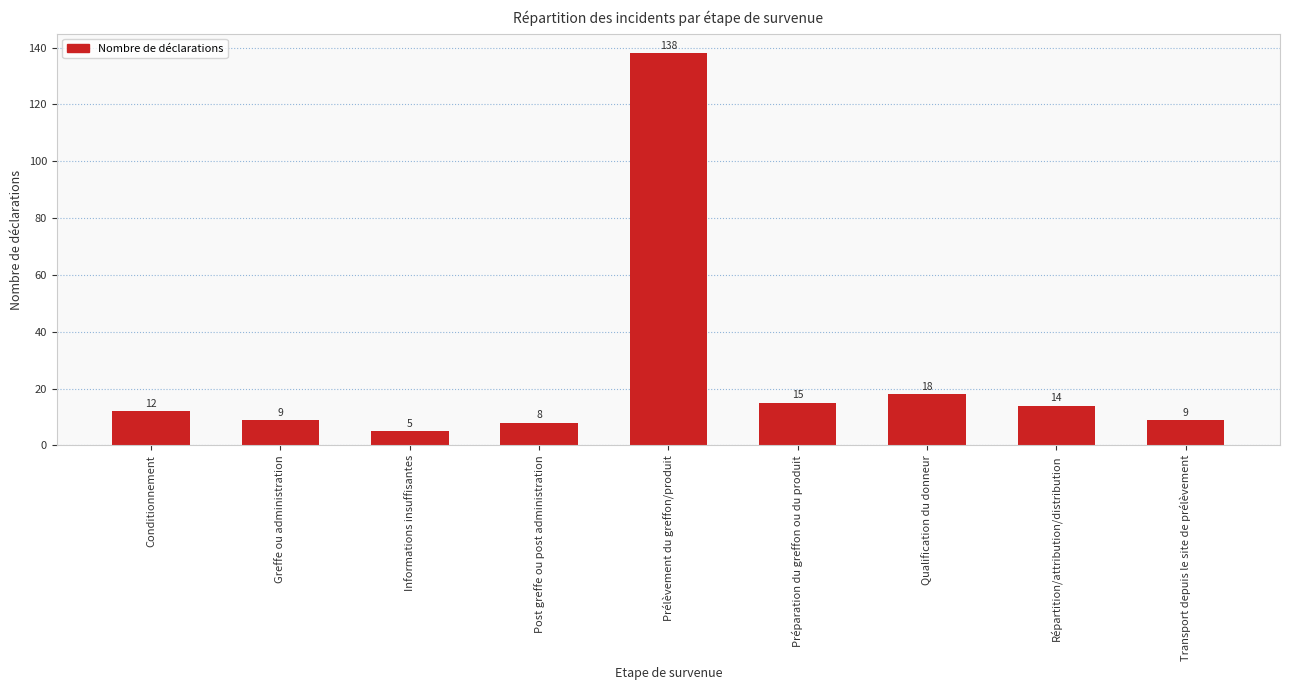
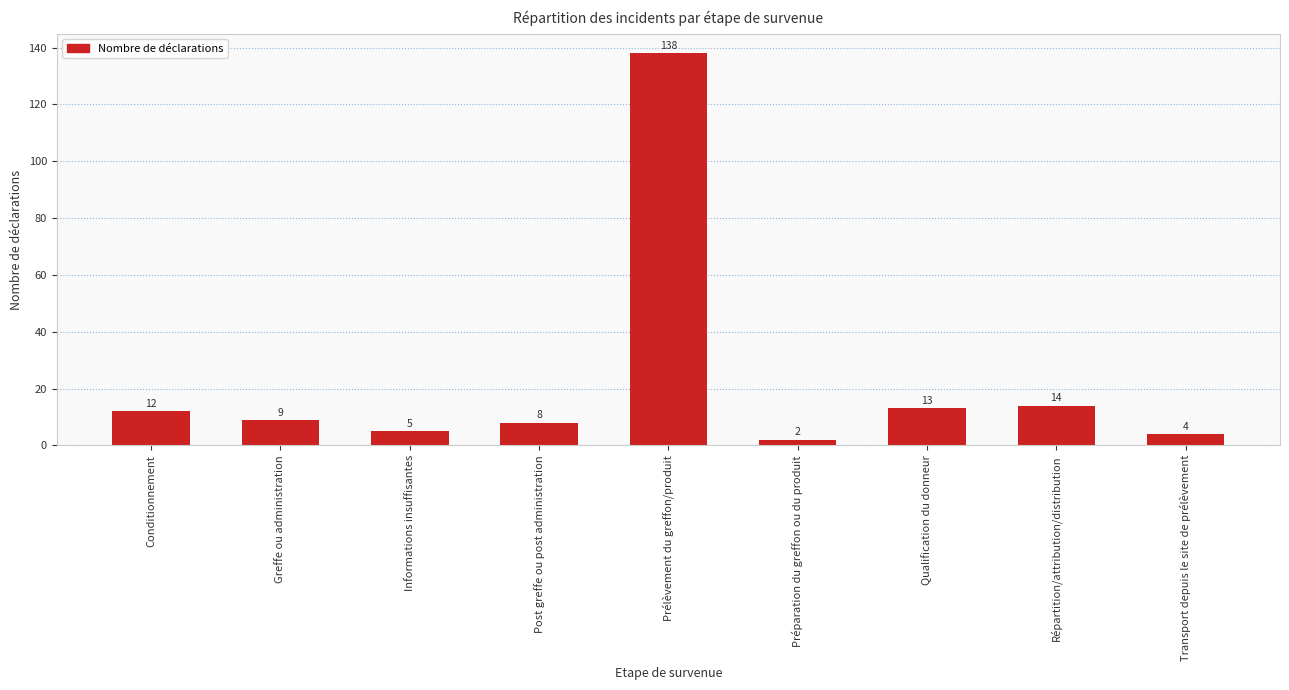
Préparation du greffon ou du produit: 15 -> 2
Qualification du donneur: 18 -> 13
Transport depuis le site de prélèvement: 9 -> 4
